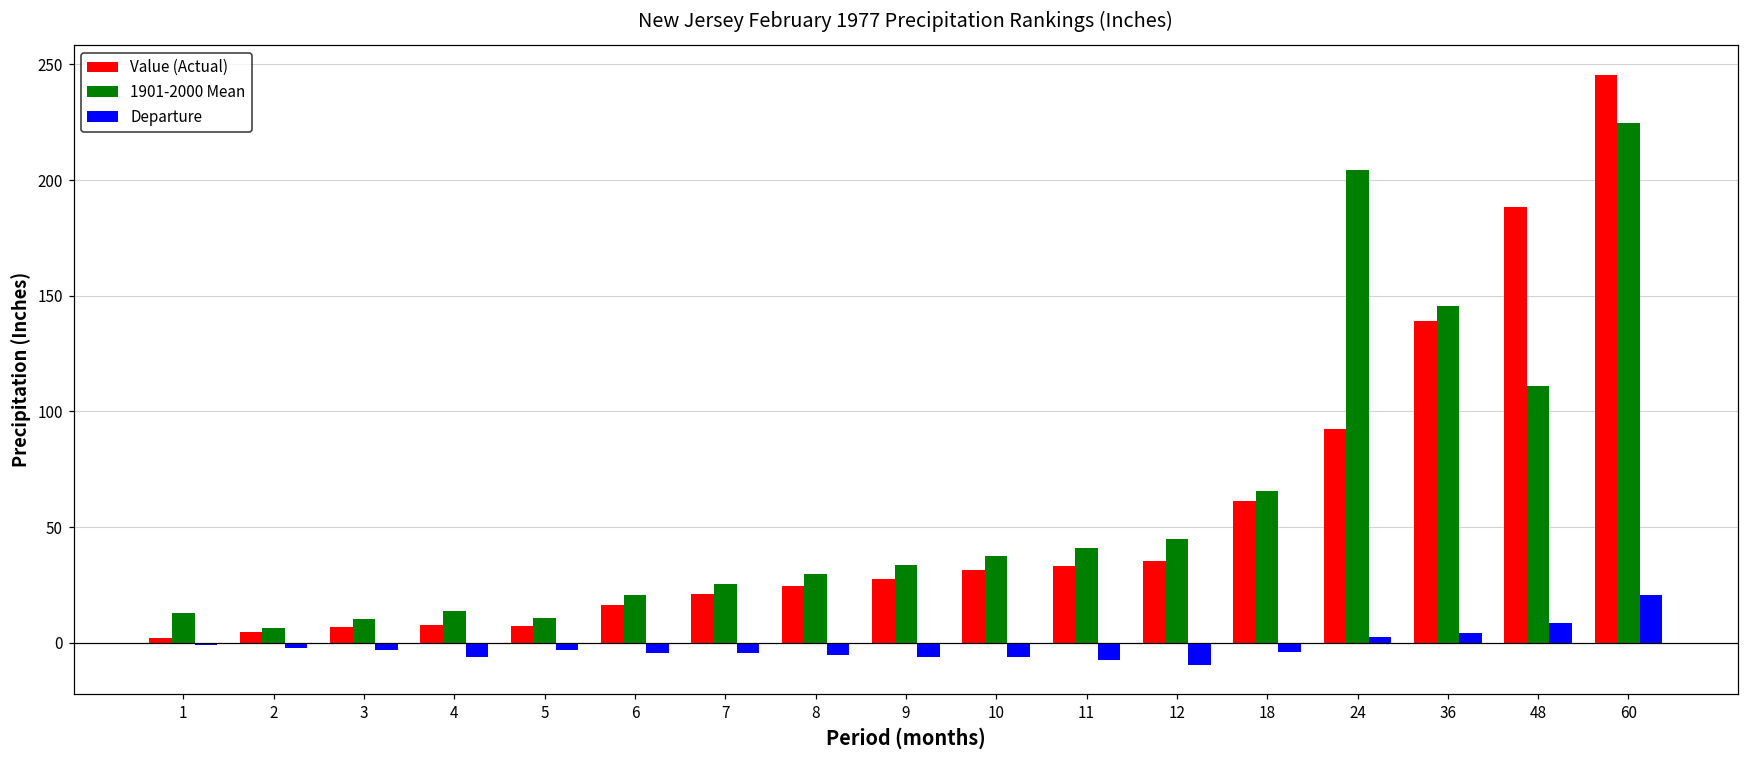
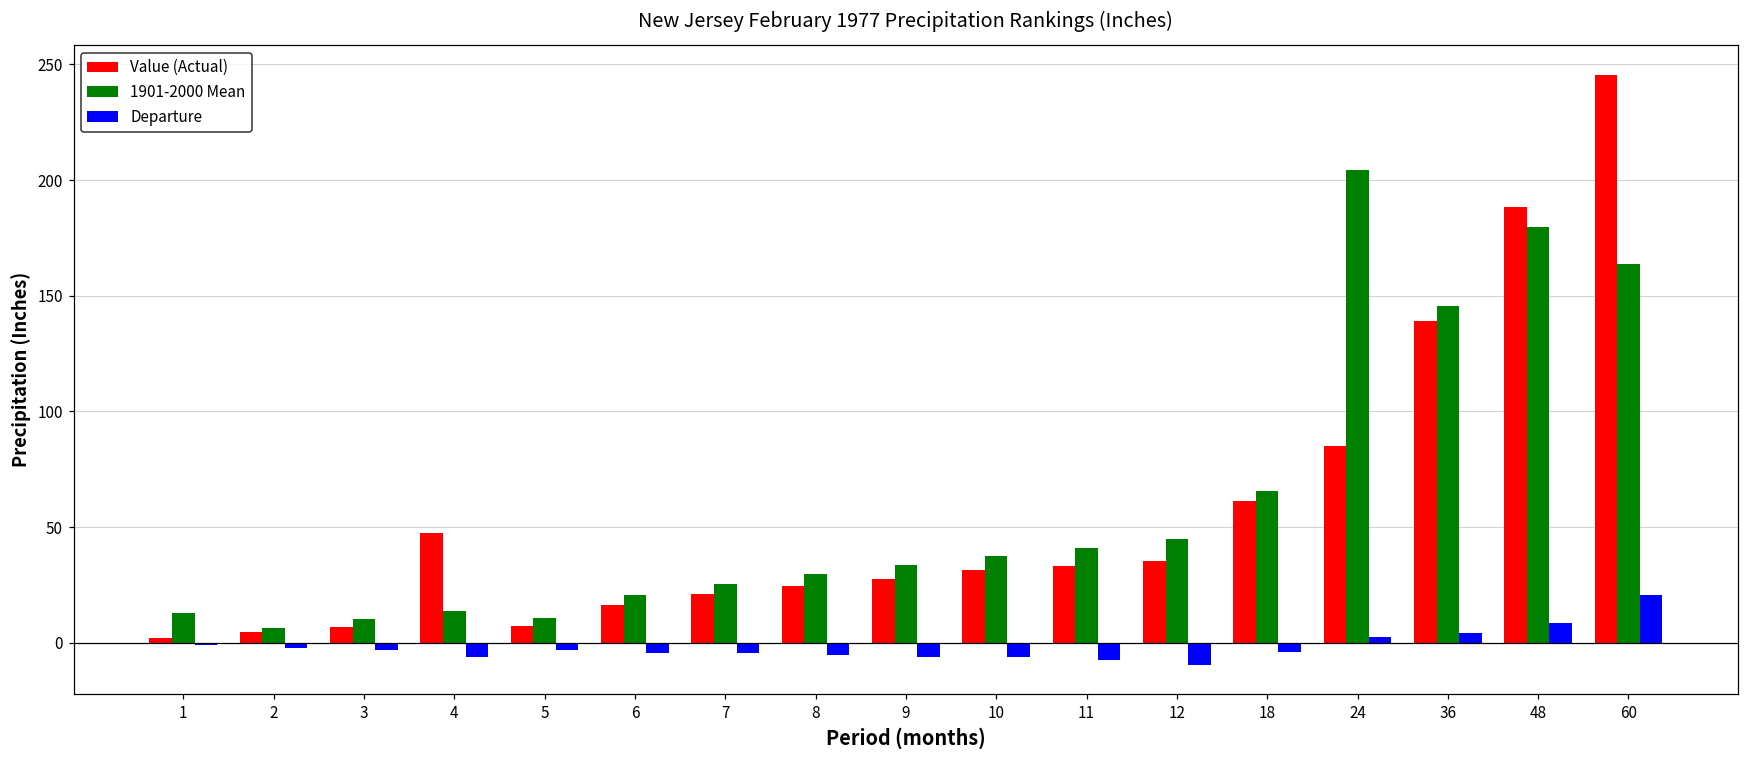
Value (Actual), 4: 7 -> 48
Value (Actual), 24: 92 -> 85
1901-2000 Mean, 48: 111 -> 180
1901-2000 Mean, 60: 225 -> 164
